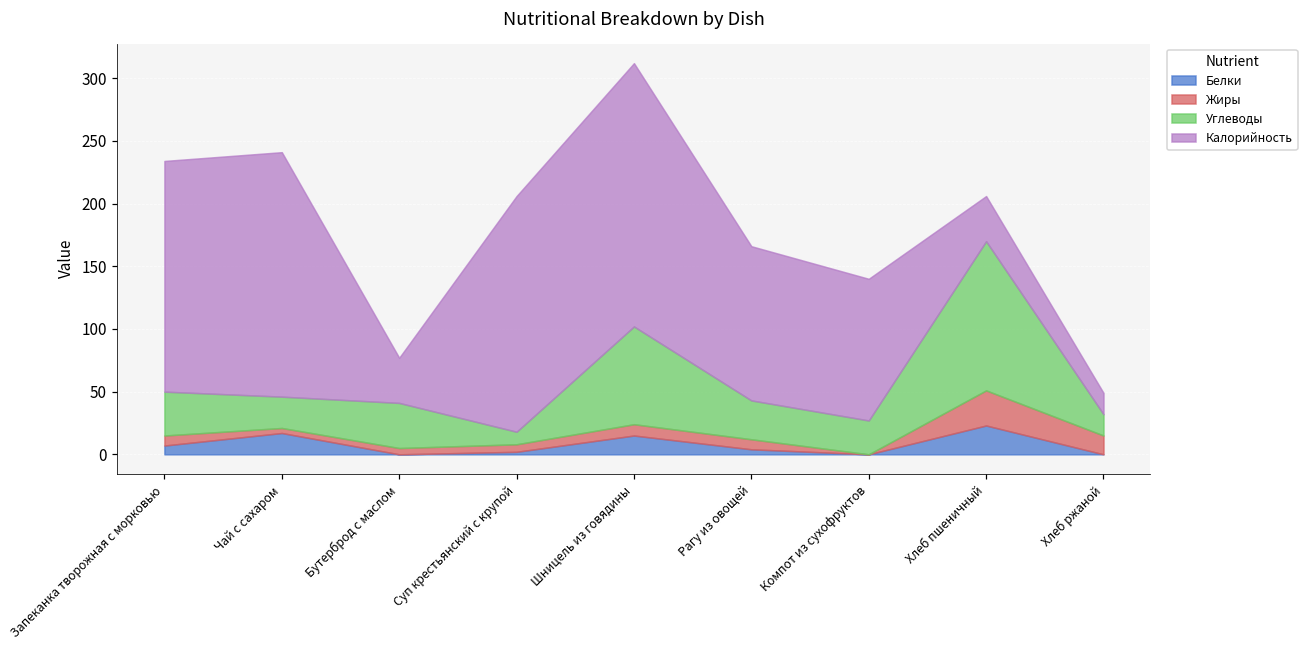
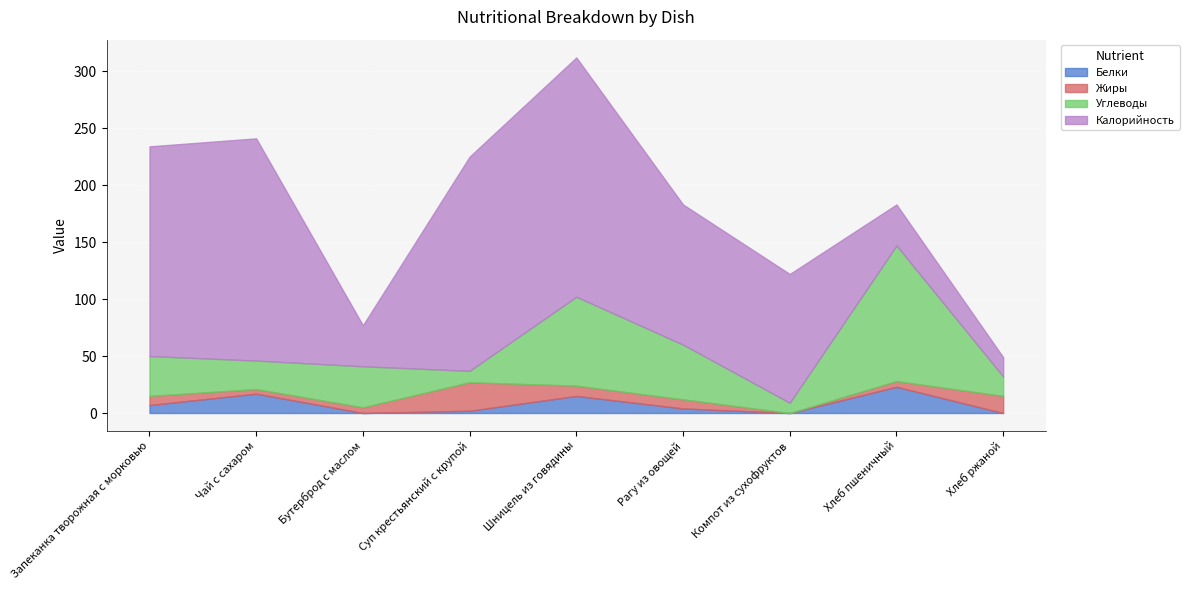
Жиры, Суп крестьянский с крупой: 6 -> 25
Углеводы, Рагу из овощей: 31 -> 48
Углеводы, Компот из сухофруктов: 27 -> 9
Жиры, Хлеб пшеничный: 28 -> 5
